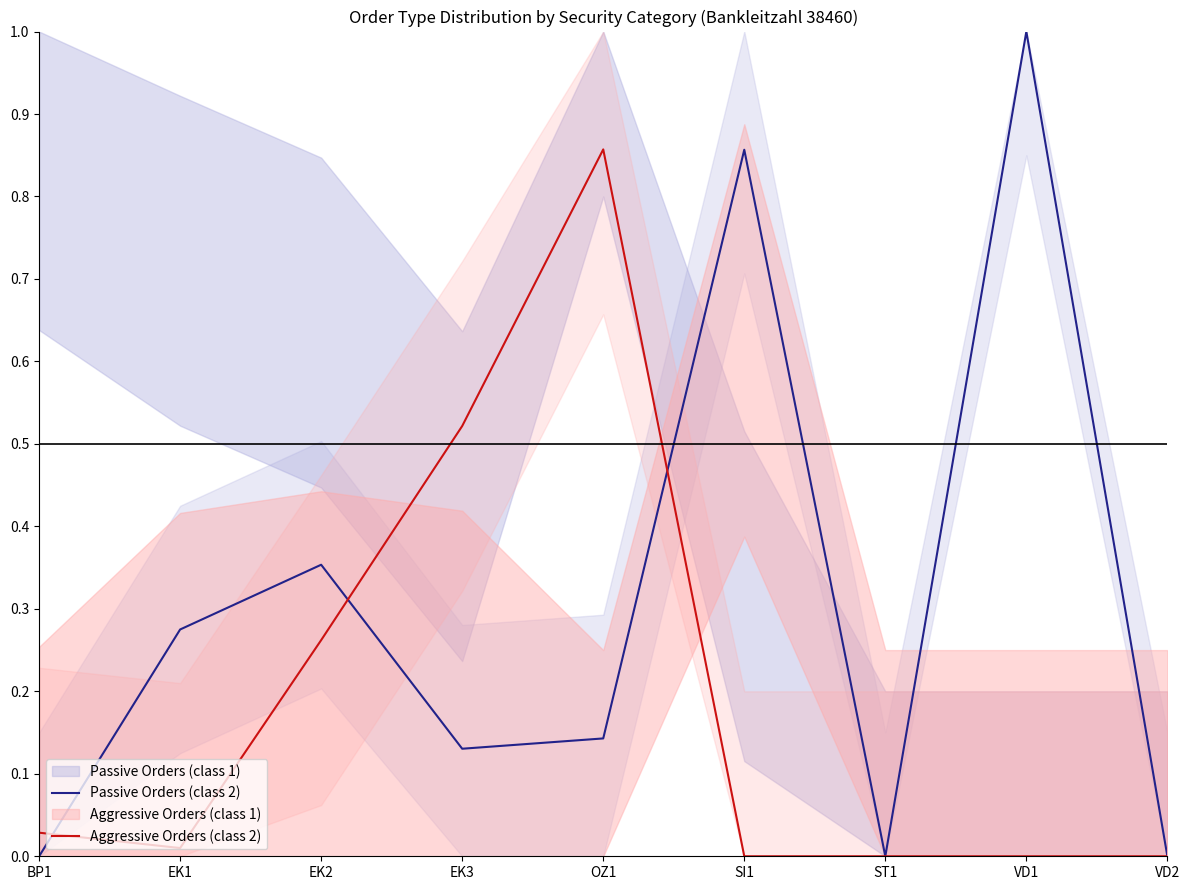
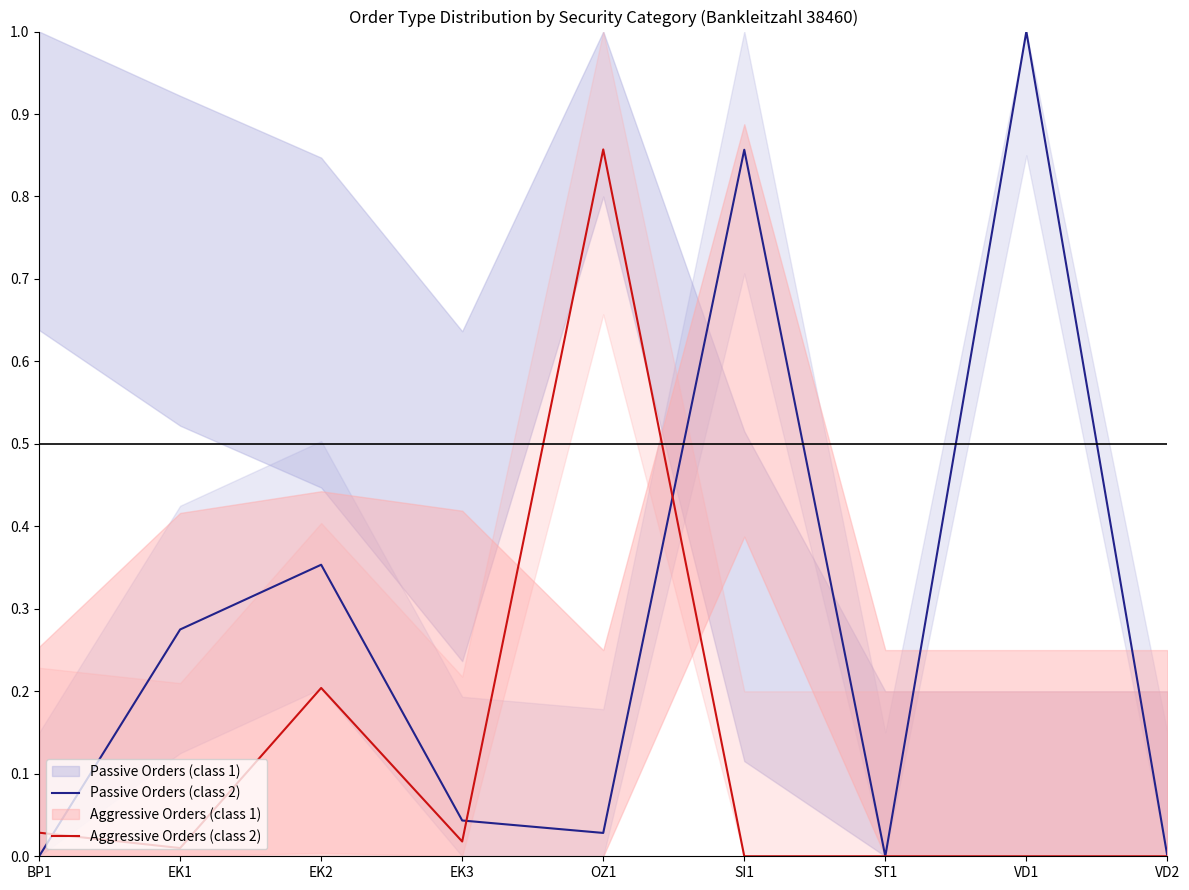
Aggressive Orders (class 2), EK2: 0.26 -> 0.20
Passive Orders (class 2), EK3: 0.13 -> 0.04
Aggressive Orders (class 2), EK3: 0.52 -> 0.02
Passive Orders (class 2), OZ1: 0.14 -> 0.03
